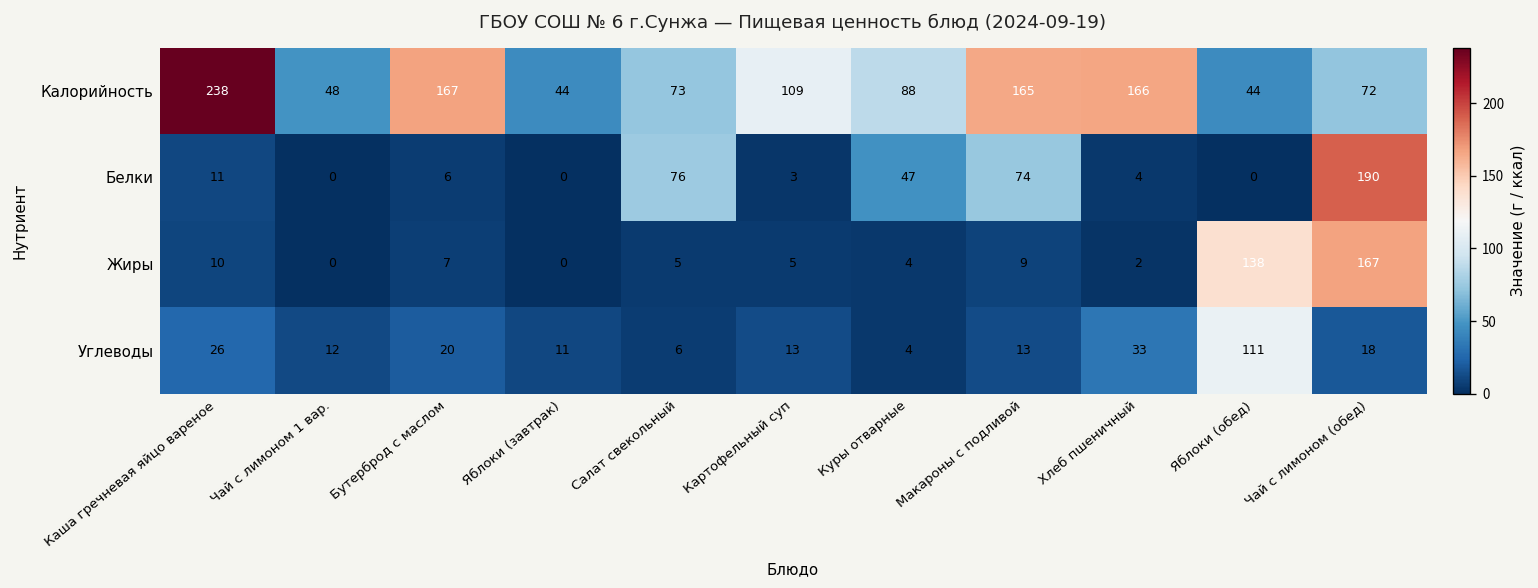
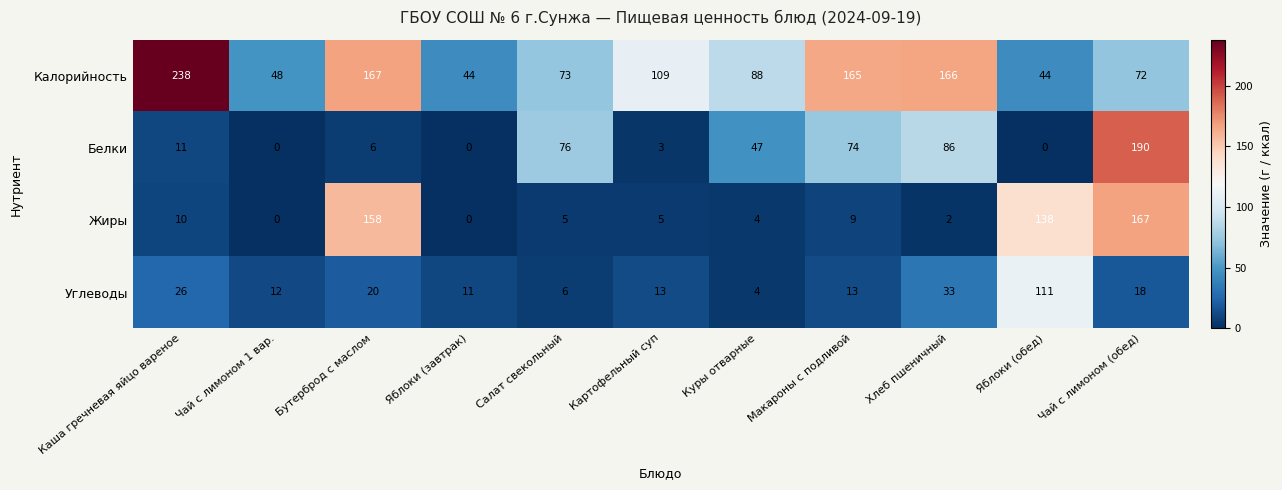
Белки, Хлеб пшеничный: 4 -> 86
Жиры, Бутерброд с маслом: 7 -> 158
